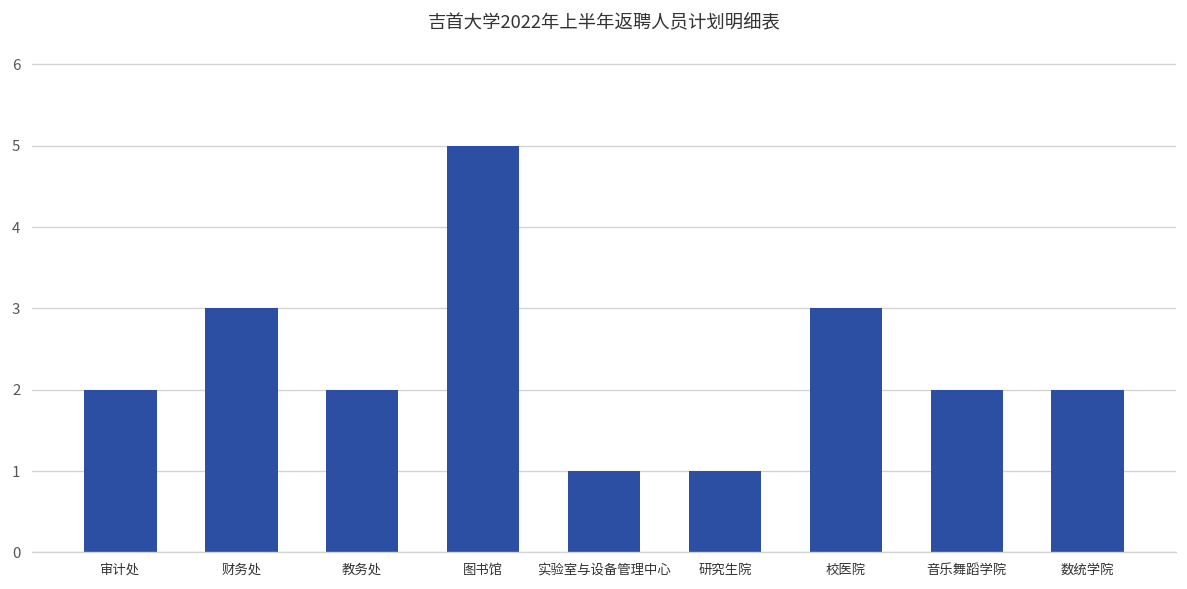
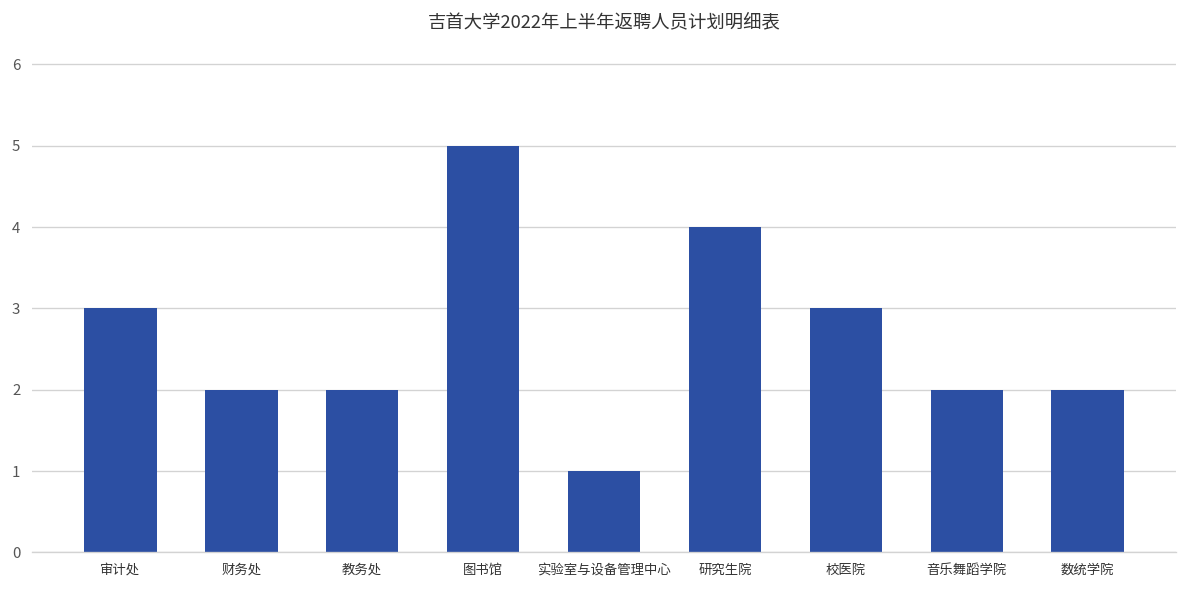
审计处: 2 -> 3
财务处: 3 -> 2
研究生院: 1 -> 4
